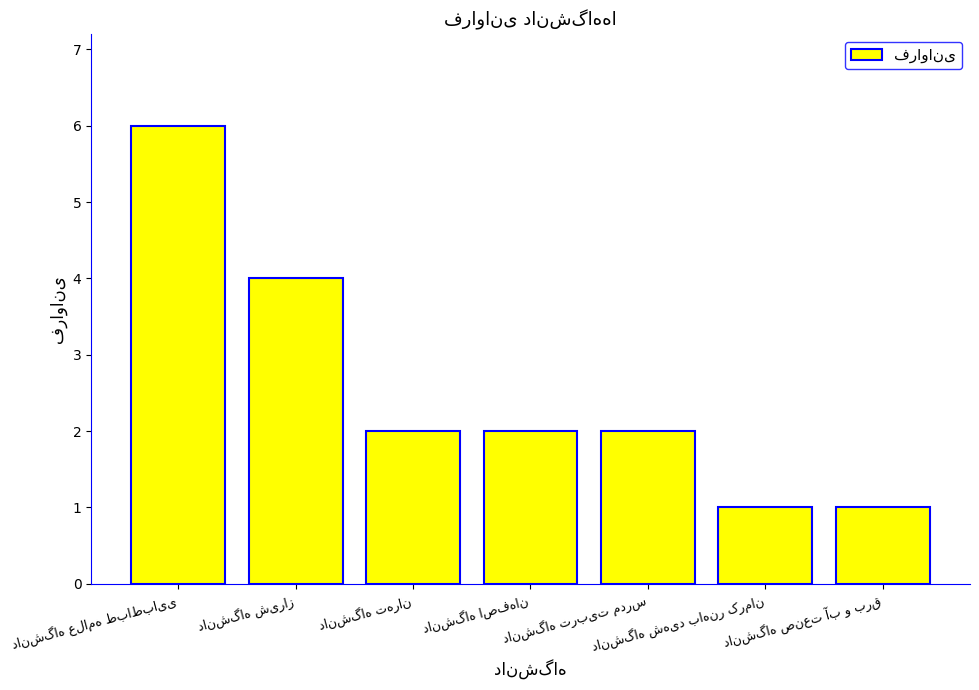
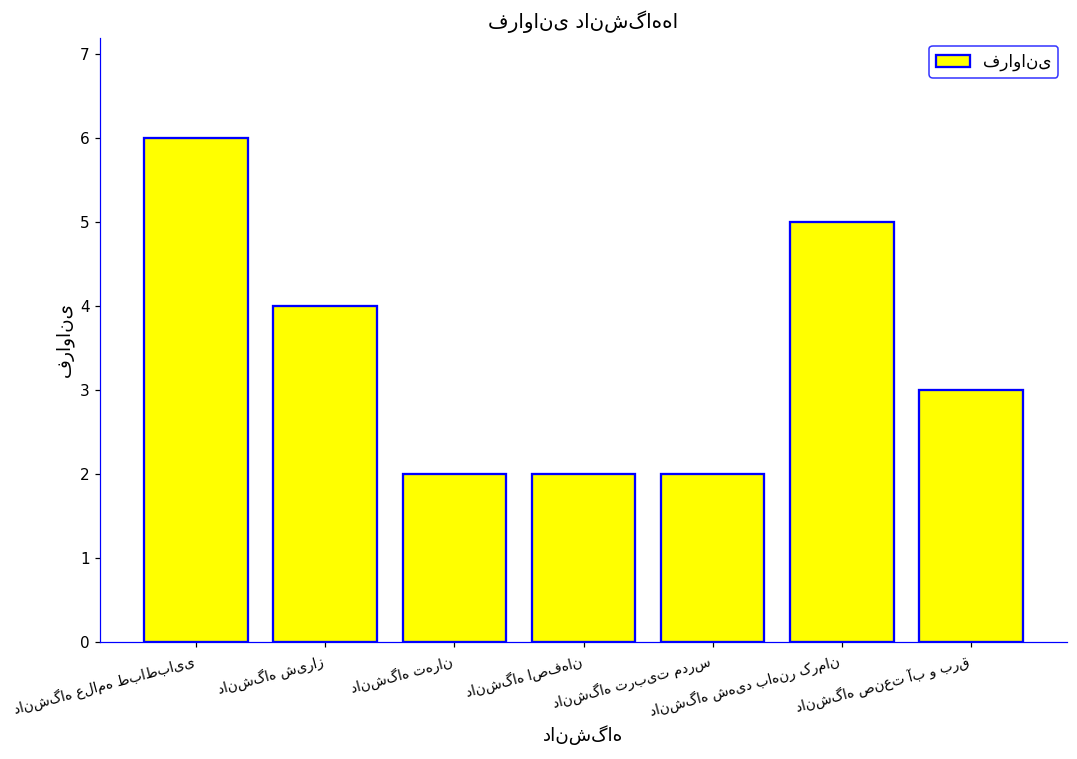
دانشگاه شهید باهنر کرمان: 1 -> 5
دانشگاه صنعت آب و برق: 1 -> 3
